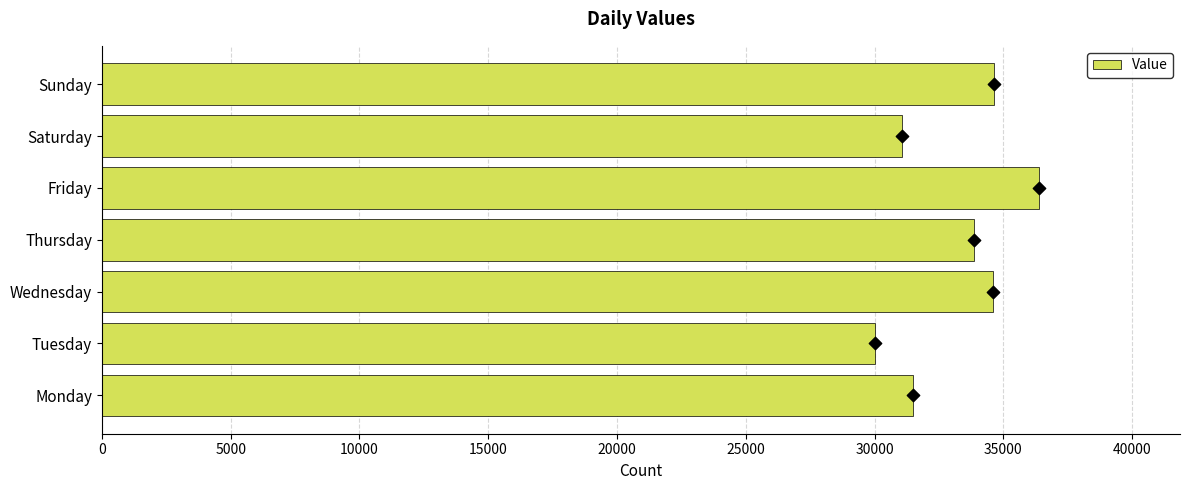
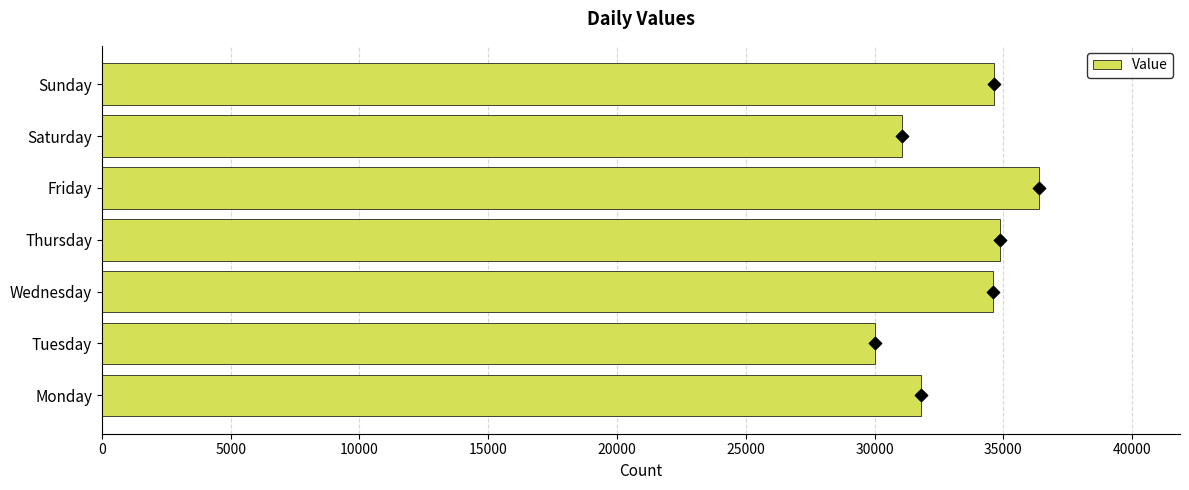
Value, Thursday: 33900 -> 34900
Value, Monday: 31500 -> 31800
